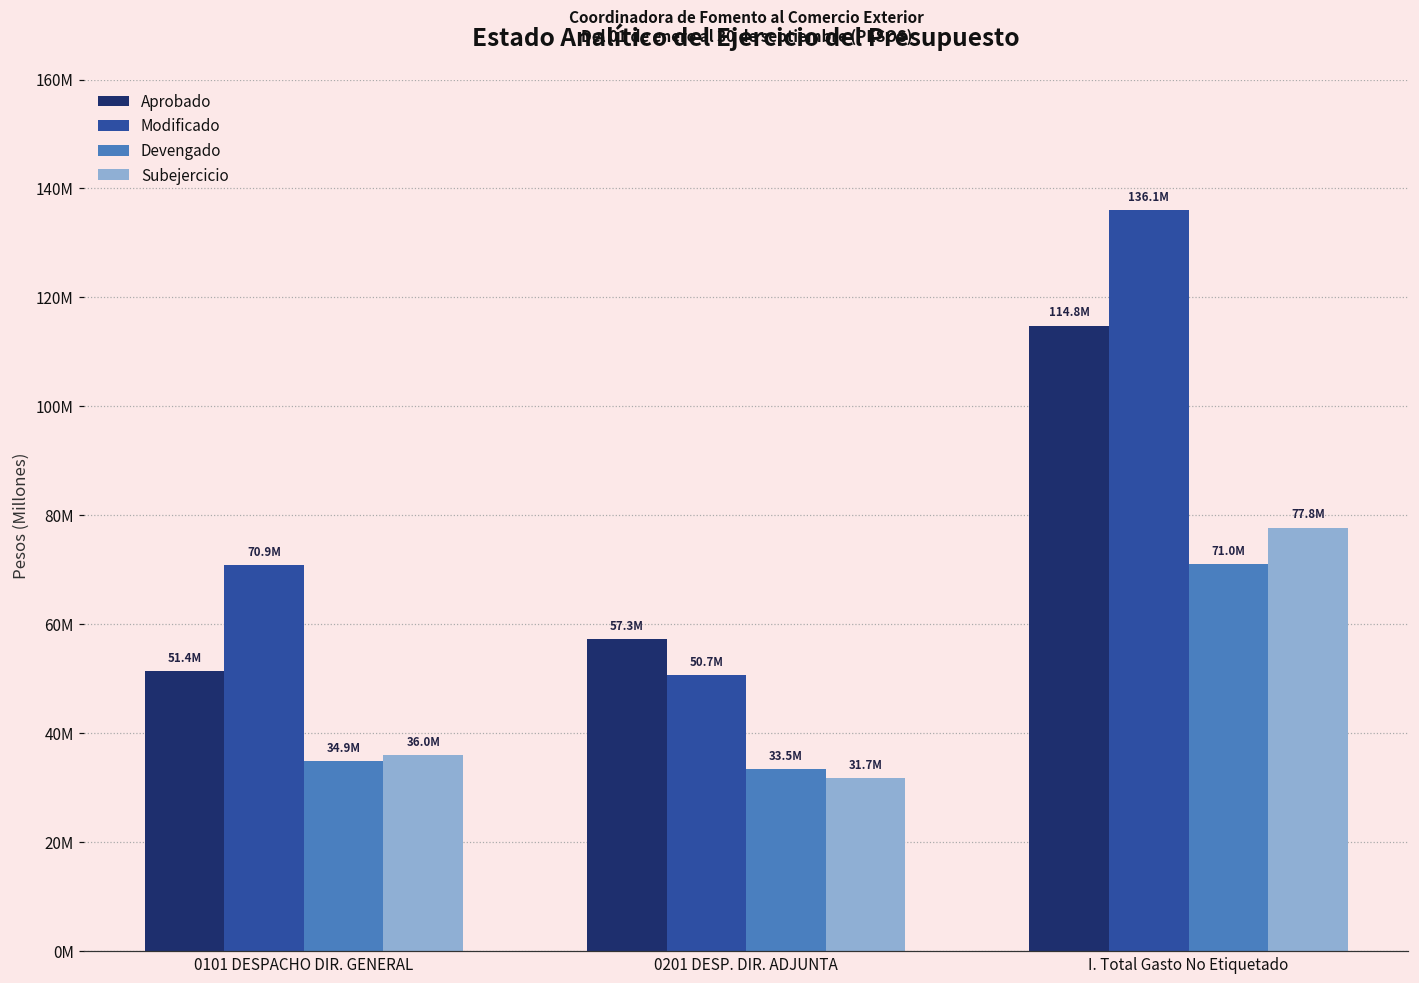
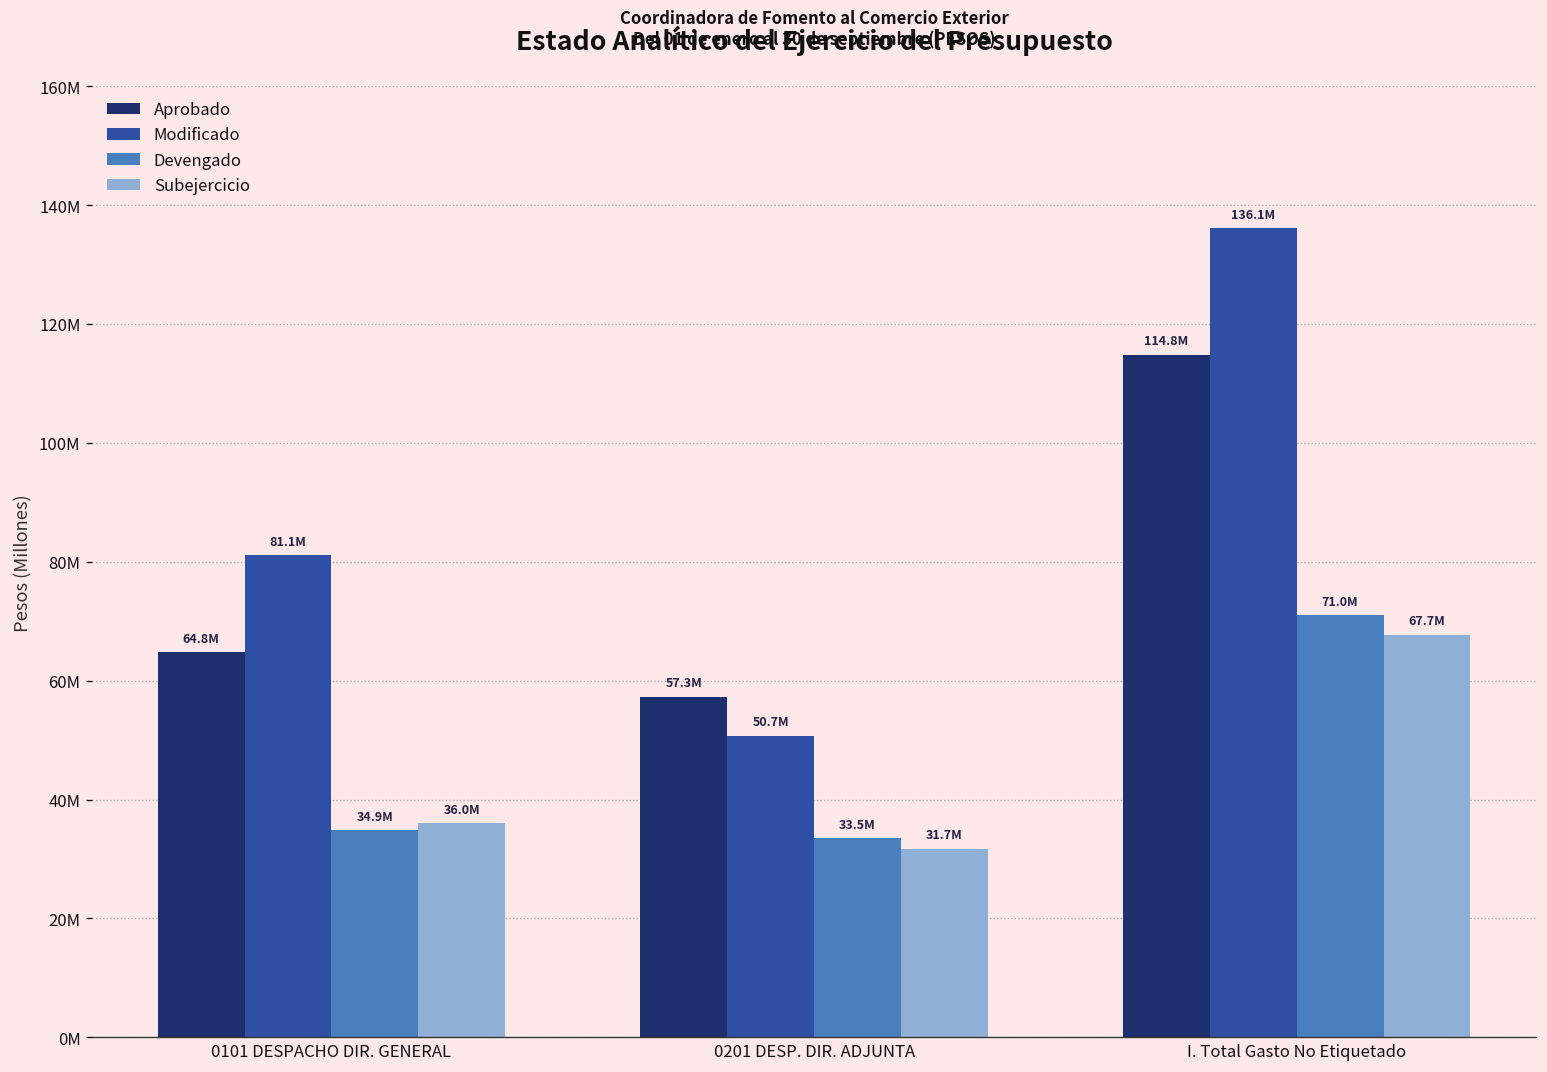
Aprobado, 0101 DESPACHO DIR. GENERAL: 51.4M -> 64.8M
Modificado, 0101 DESPACHO DIR. GENERAL: 70.9M -> 81.1M
Subejercicio, I. Total Gasto No Etiquetado: 77.8M -> 67.7M
